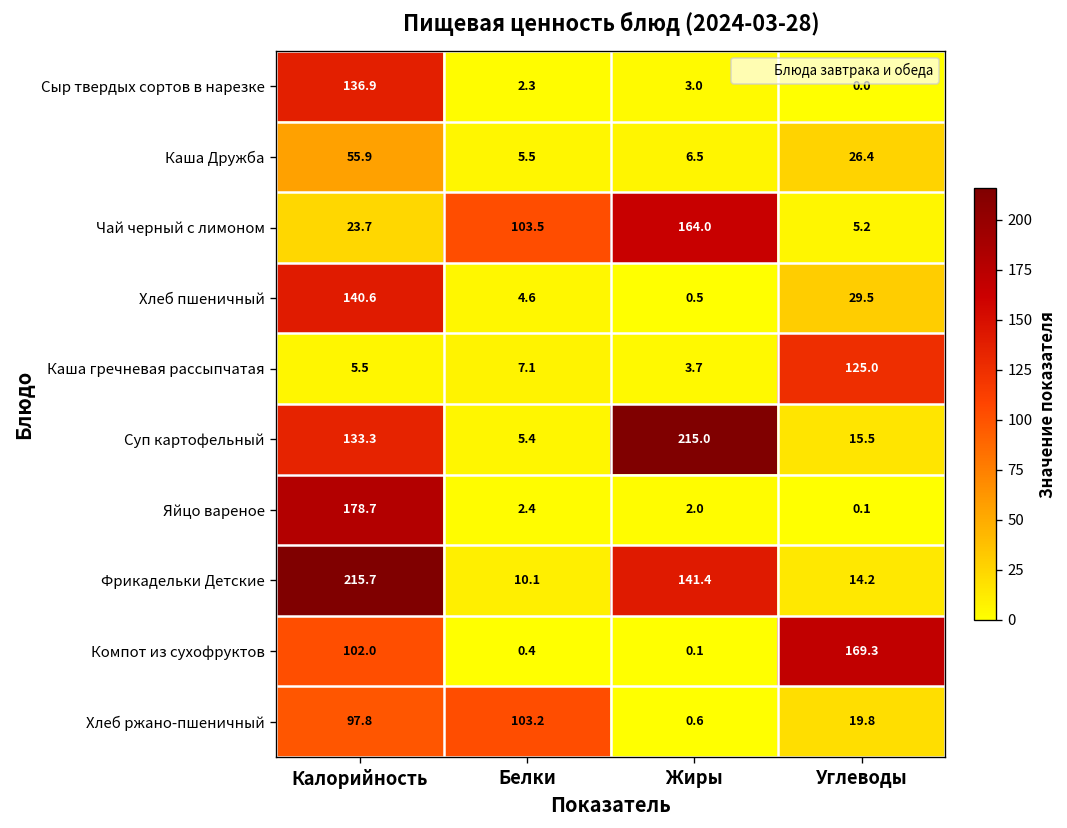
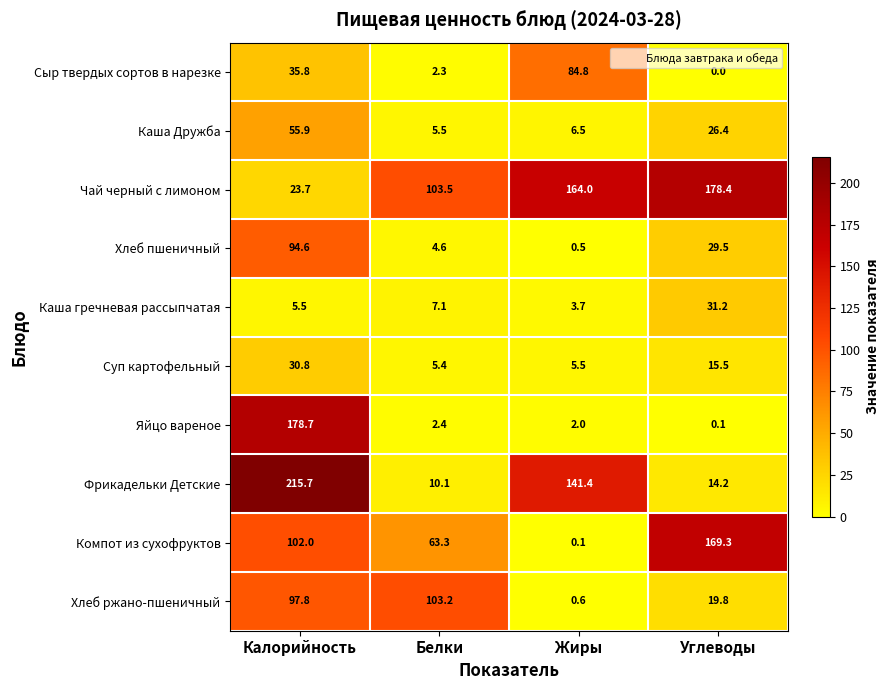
Сыр твердых сортов в нарезке, Калорийность: 136.9 -> 35.8
Сыр твердых сортов в нарезке, Жиры: 3.0 -> 84.8
Чай черный с лимоном, Углеводы: 5.2 -> 178.4
Хлеб пшеничный, Калорийность: 140.6 -> 94.6
Каша гречневая рассыпчатая, Углеводы: 125.0 -> 31.2
Суп картофельный, Калорийность: 133.3 -> 30.8
Суп картофельный, Жиры: 215.0 -> 5.5
Компот из сухофруктов, Белки: 0.4 -> 63.3
